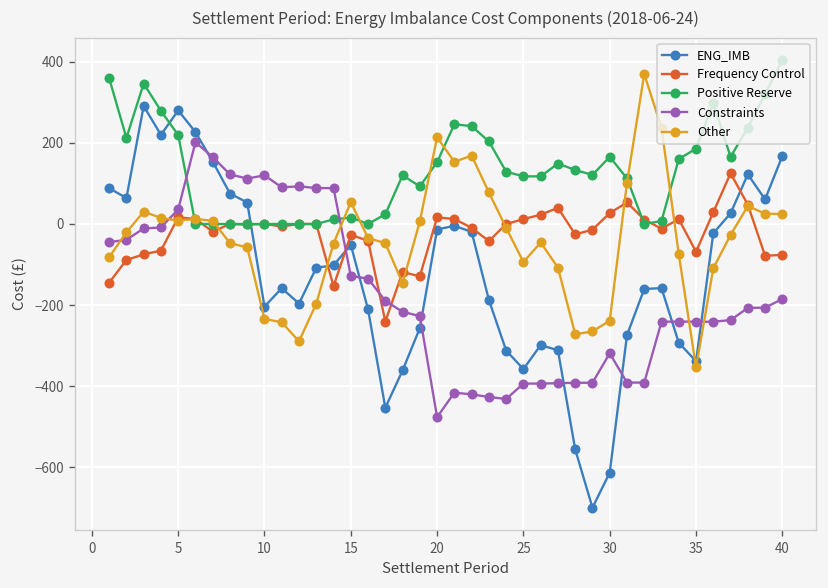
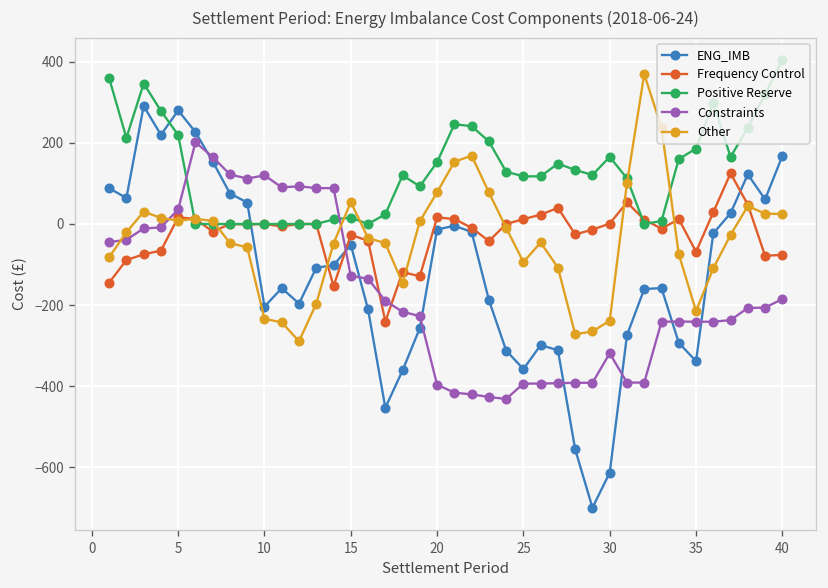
Constraints, 20: -480 -> -400
Other, 20: 210 -> 80
Frequency Control, 30: 30 -> 0
Other, 35: -350 -> -210
